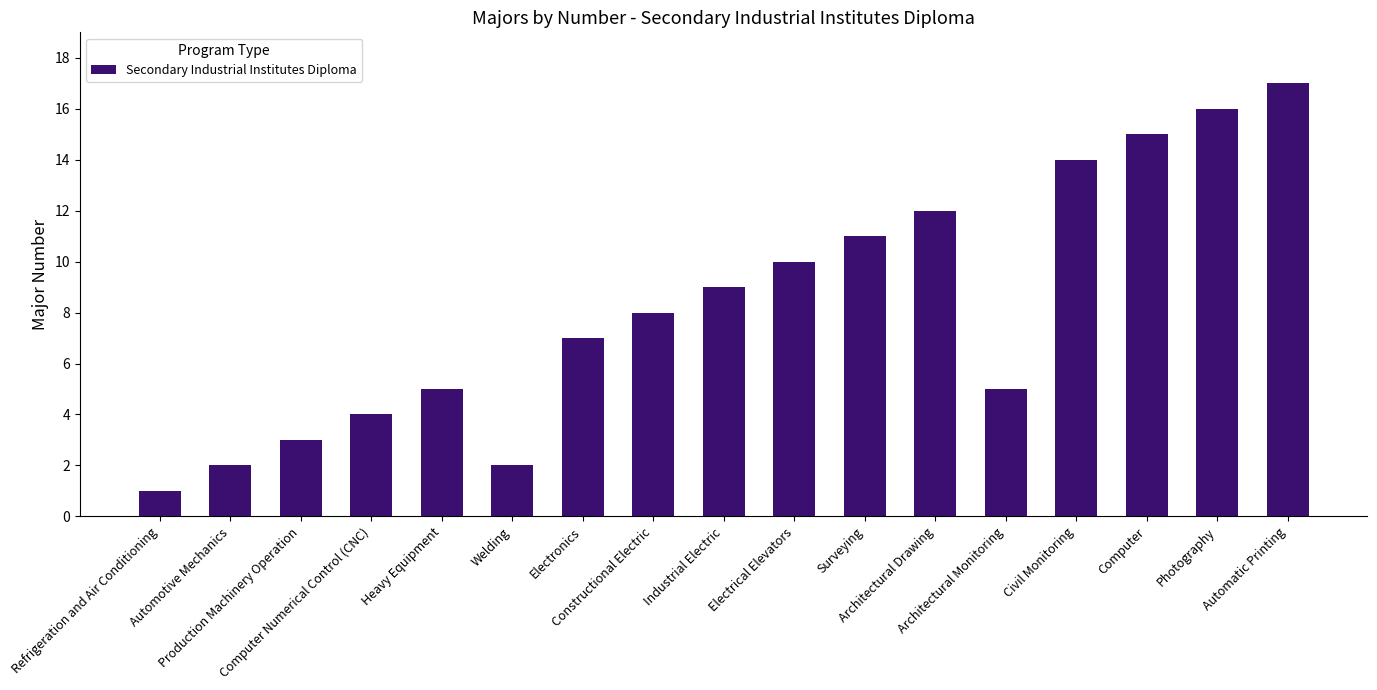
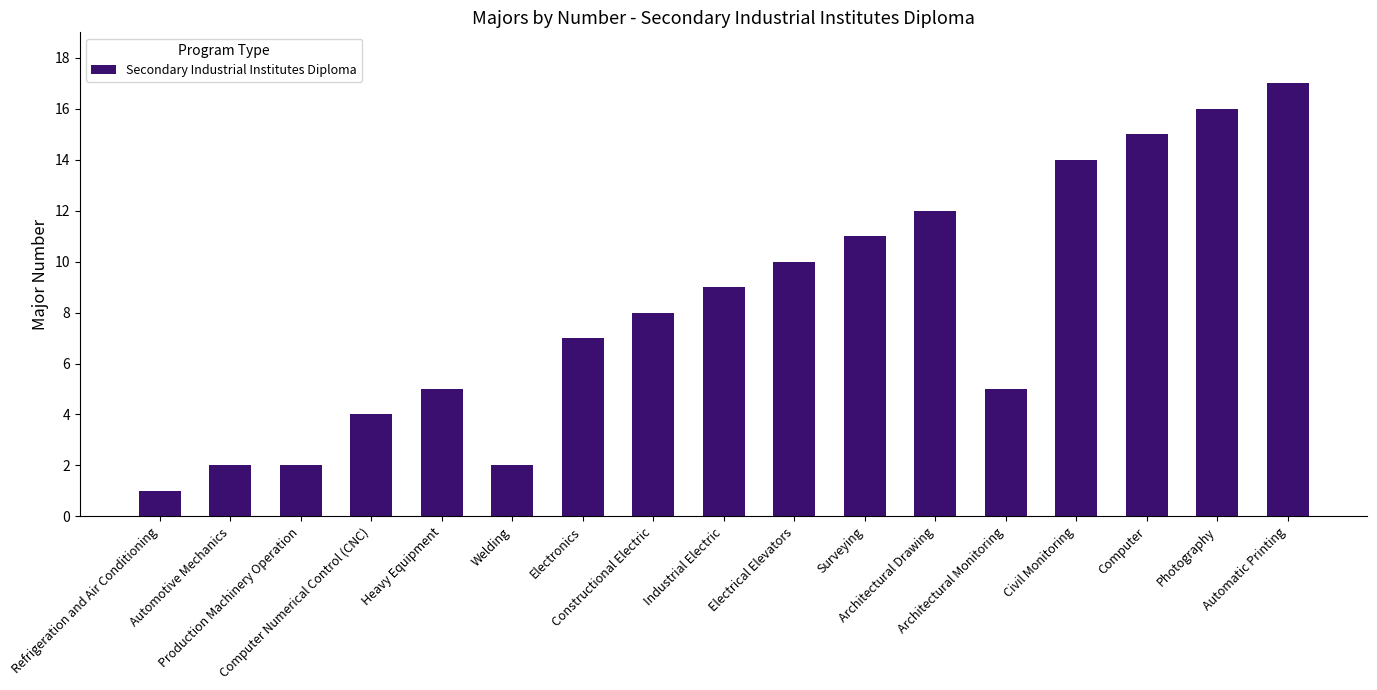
Production Machinery Operation: 3 -> 2
